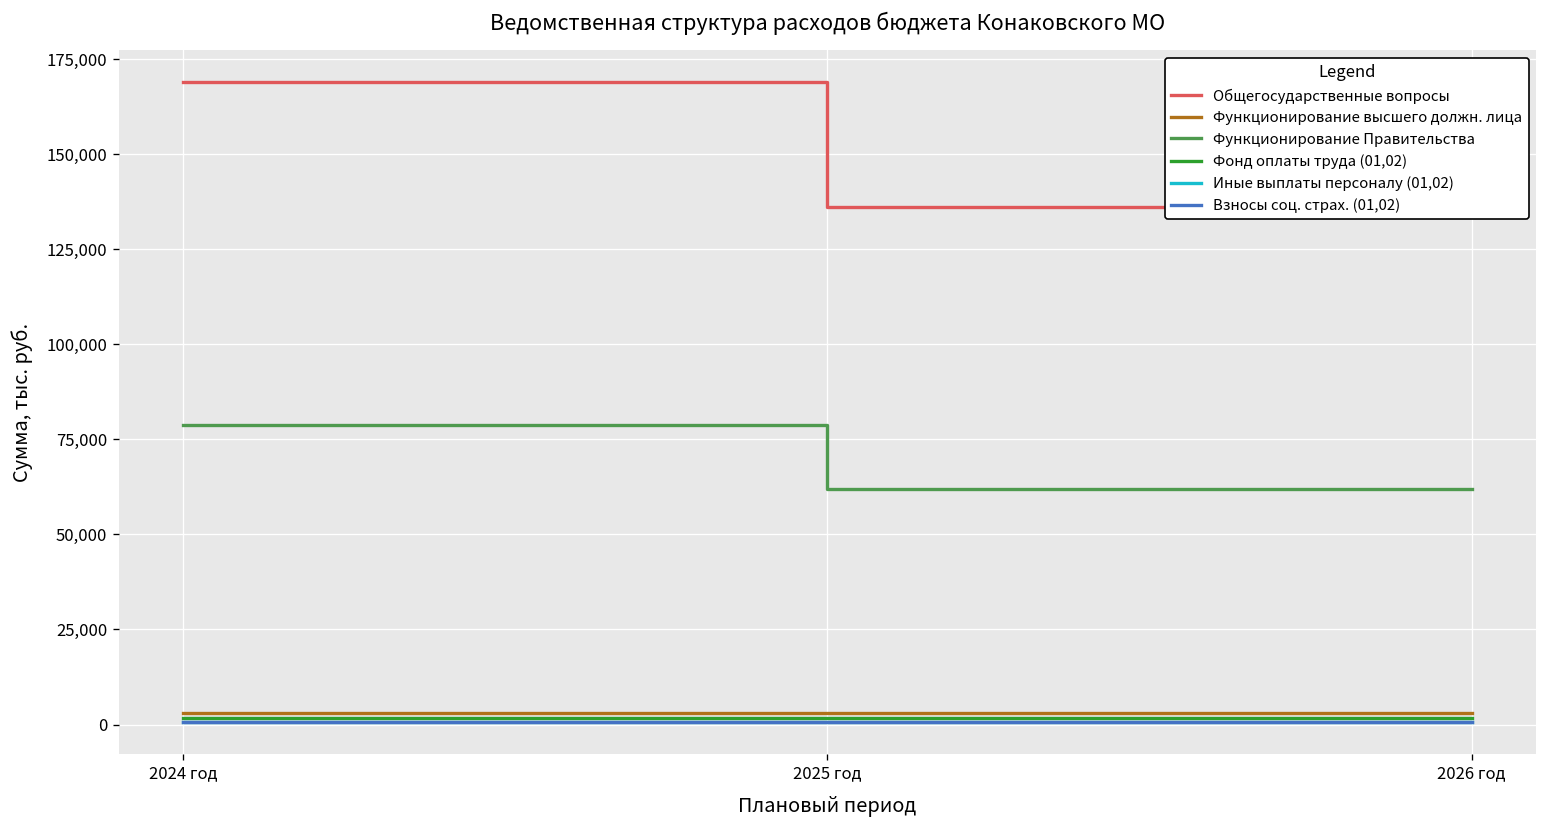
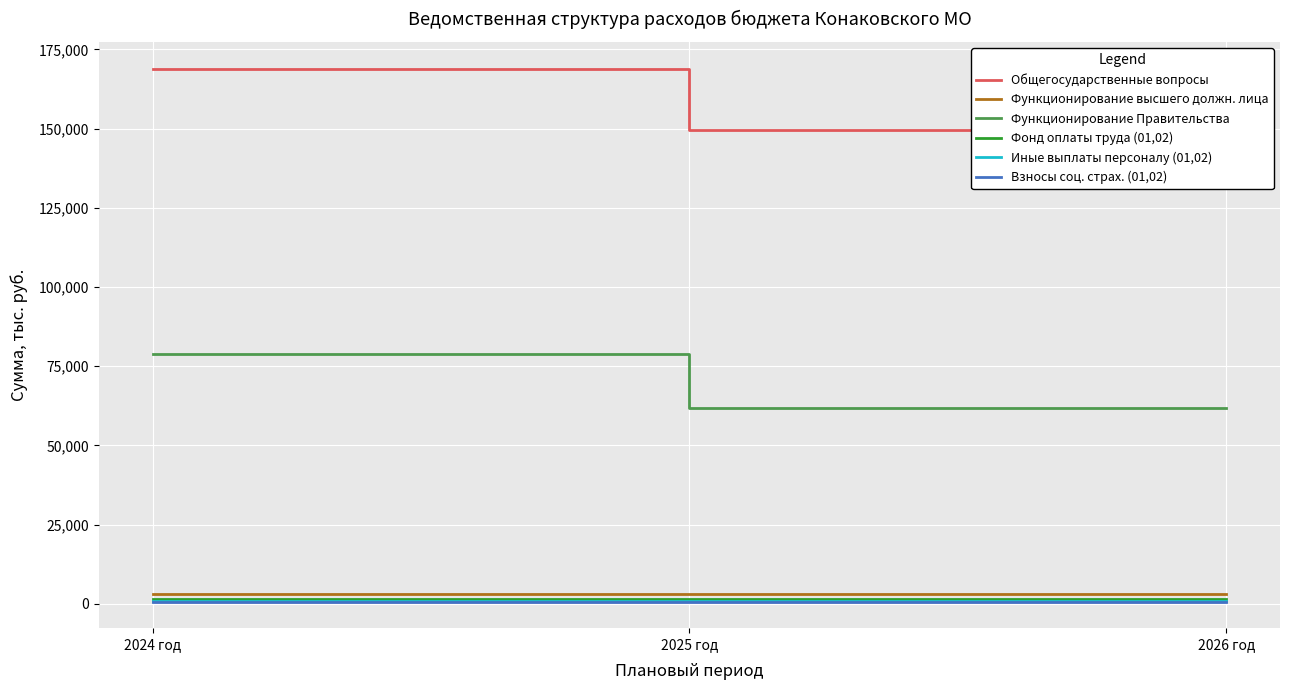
Общегосударственные вопросы, 2025 год: 136,000 -> 150,000
